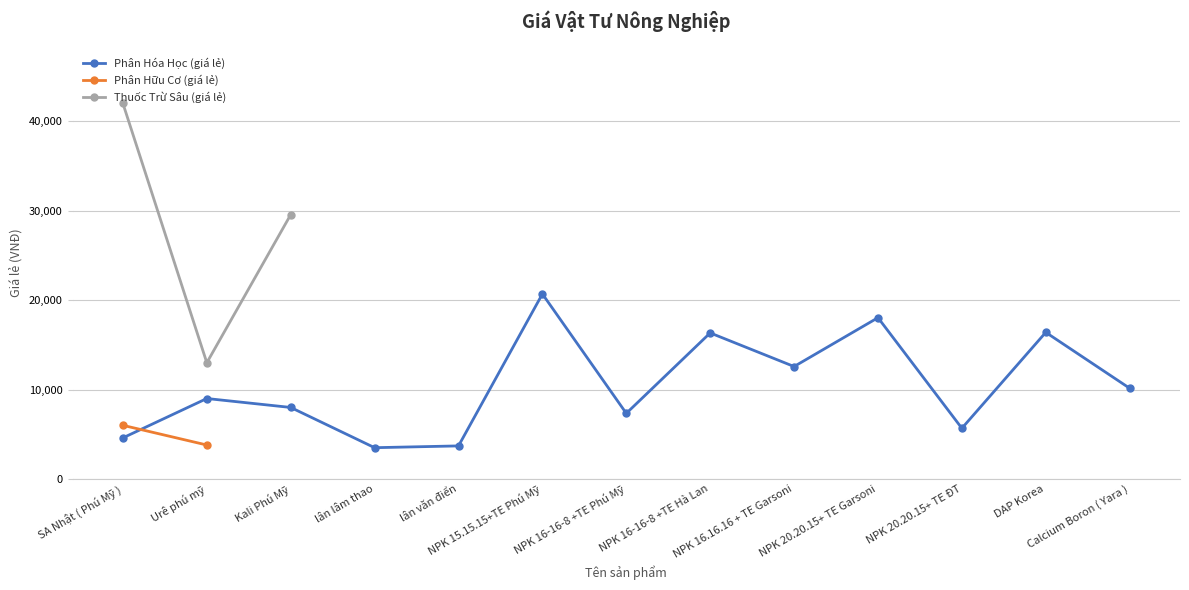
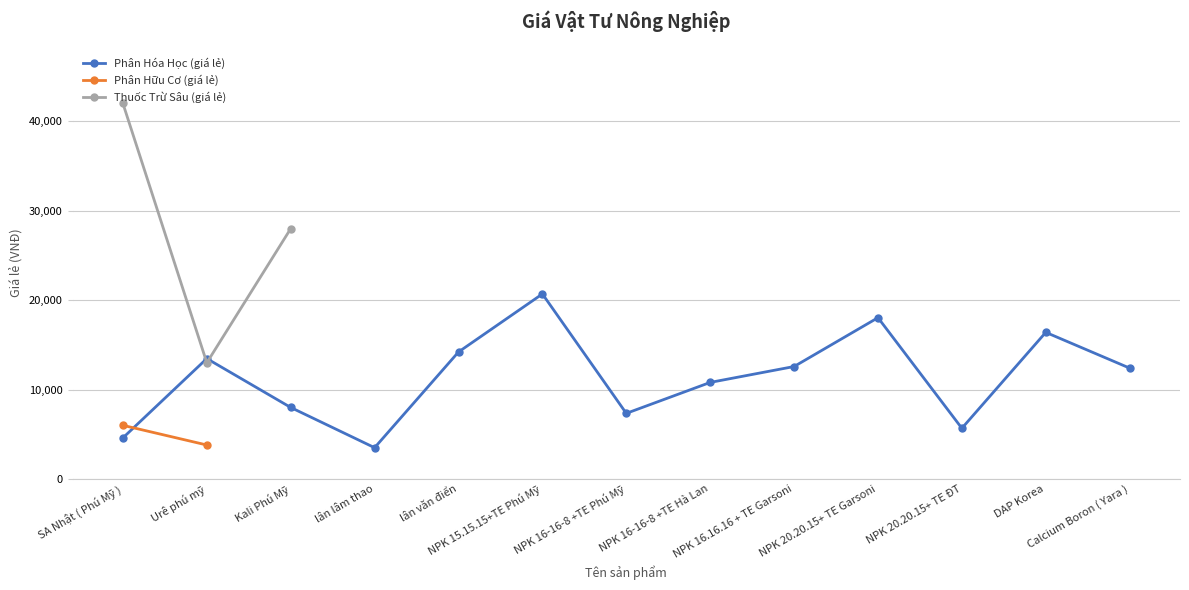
Phân Hóa Học (giá lẻ), Urê phú mỹ: 9,000 -> 13,000
Thuốc Trừ Sâu (giá lẻ), Kali Phú Mỹ: 30,000 -> 28,000
Phân Hóa Học (giá lẻ), lân văn điển: 4,000 -> 14,000
Phân Hóa Học (giá lẻ), NPK 16-16-8 +TE Hà Lan: 16,000 -> 11,000
Phân Hóa Học (giá lẻ), Calcium Boron ( Yara ): 10,000 -> 12,000
